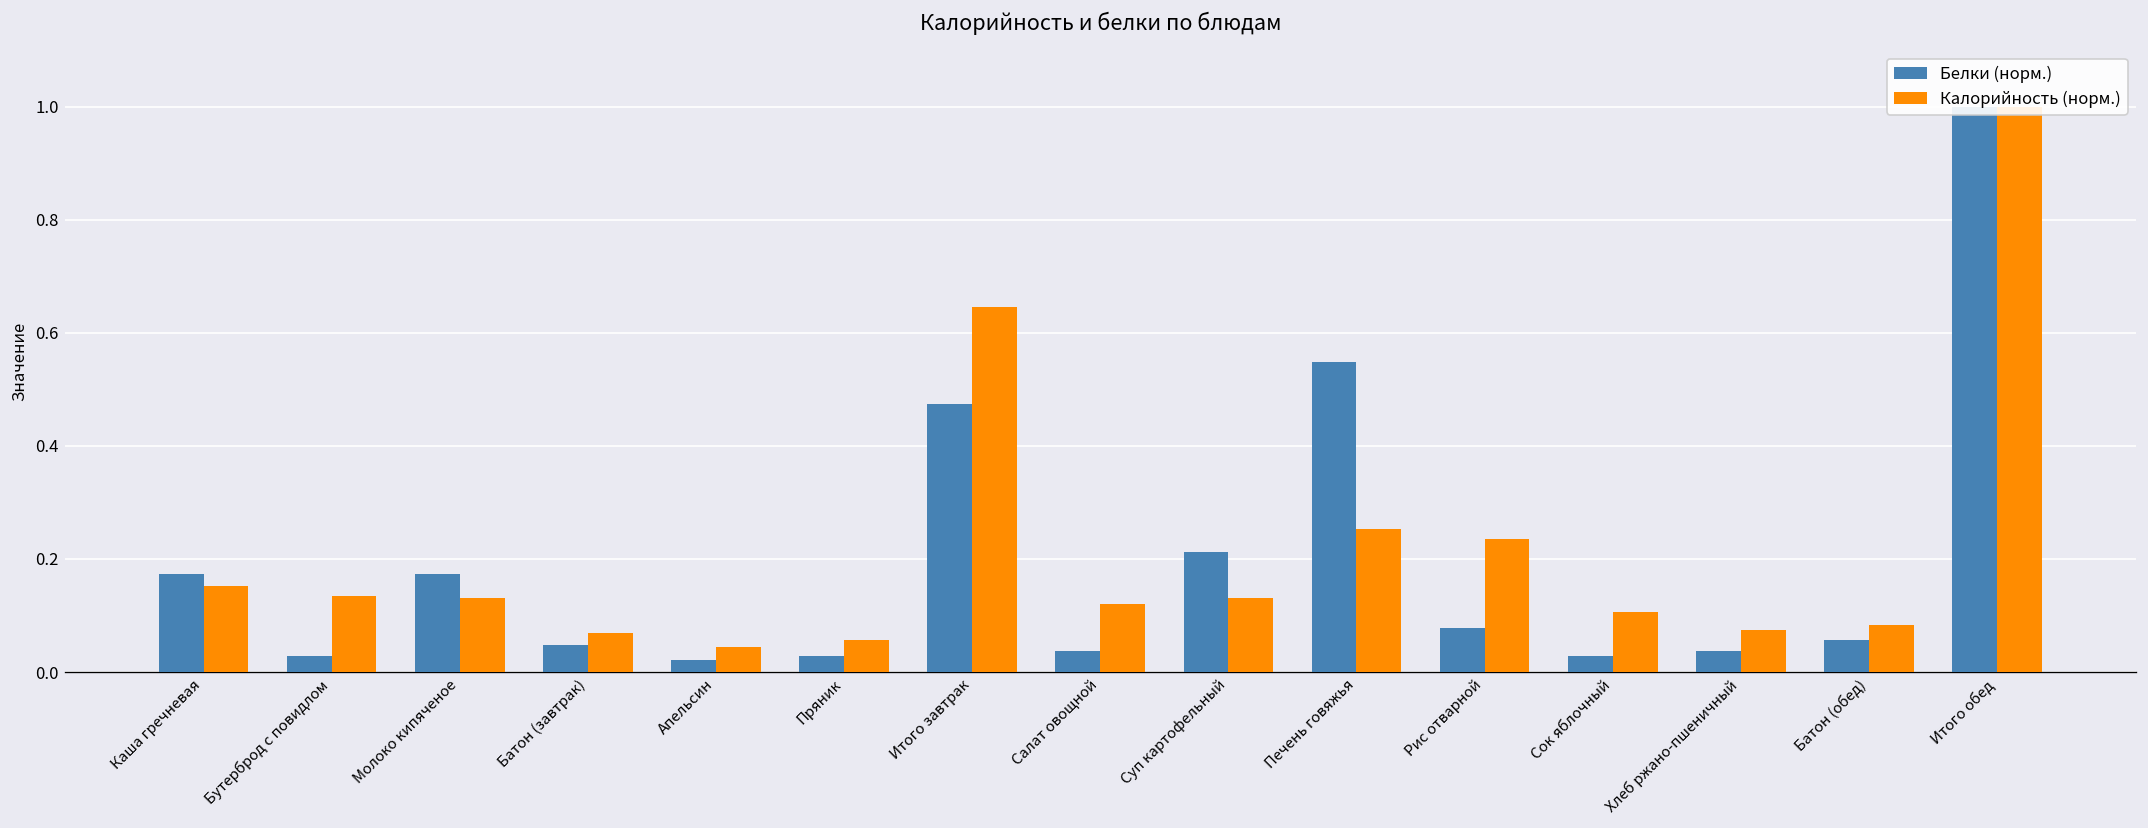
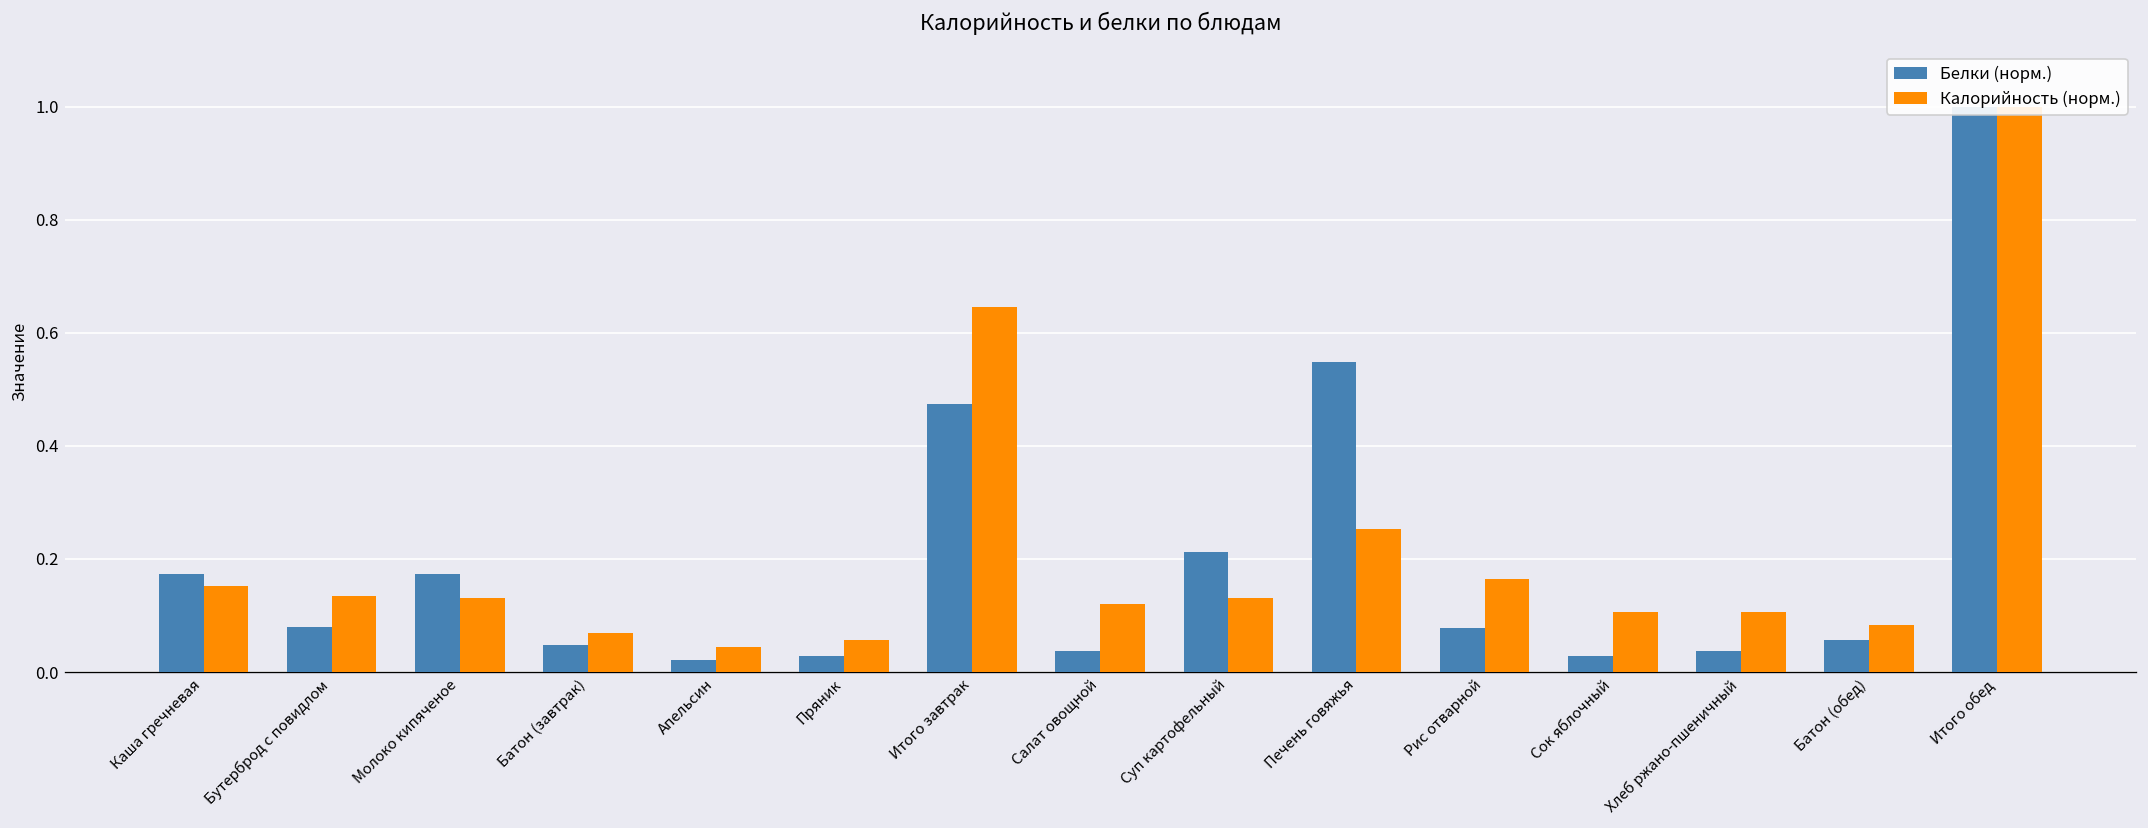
Белки (норм.), Бутерброд с повидлом: 0.03 -> 0.08
Калорийность (норм.), Рис отварной: 0.24 -> 0.16
Калорийность (норм.), Хлеб ржано-пшеничный: 0.07 -> 0.11
